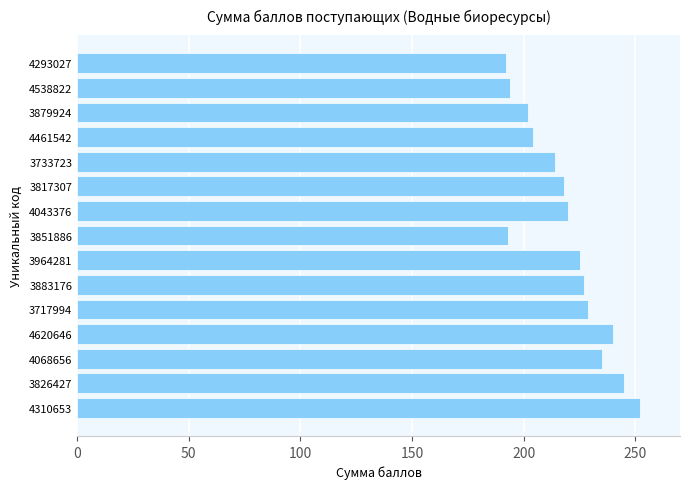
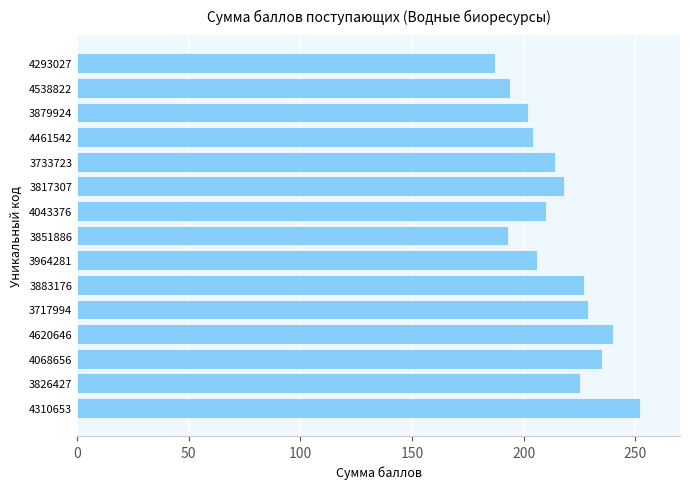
4293027: 192 -> 187
4043376: 220 -> 210
3964281: 225 -> 206
3826427: 245 -> 225
